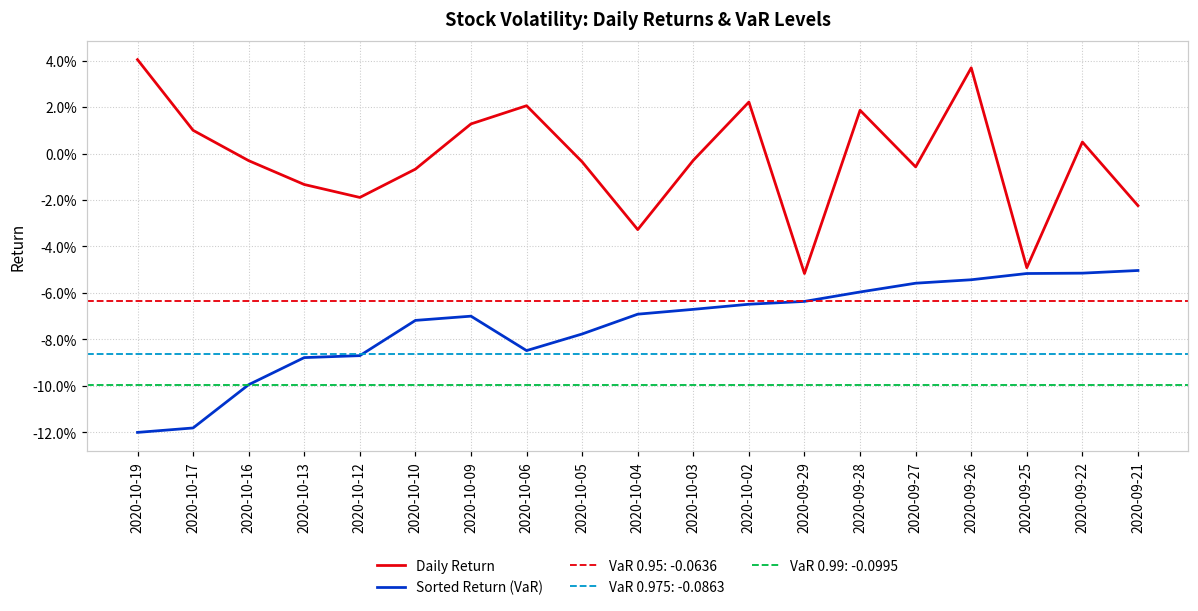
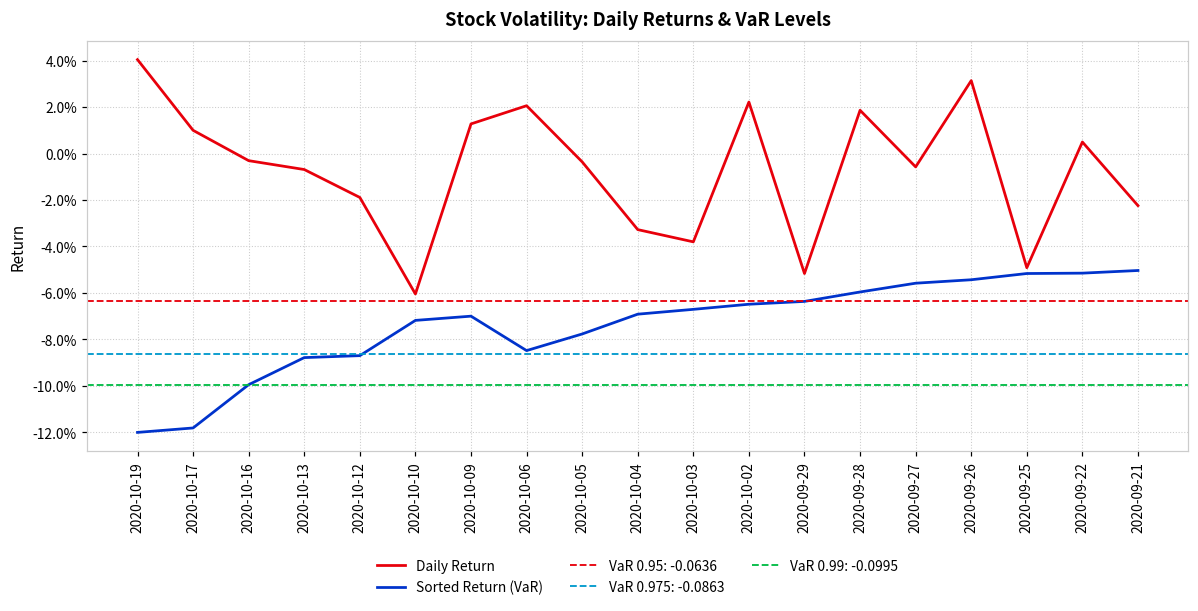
Daily Return, 2020-10-13: -1.3% -> -0.7%
Daily Return, 2020-10-10: -0.7% -> -6.0%
Daily Return, 2020-10-03: -0.3% -> -3.8%
Daily Return, 2020-09-26: 3.7% -> 3.1%
